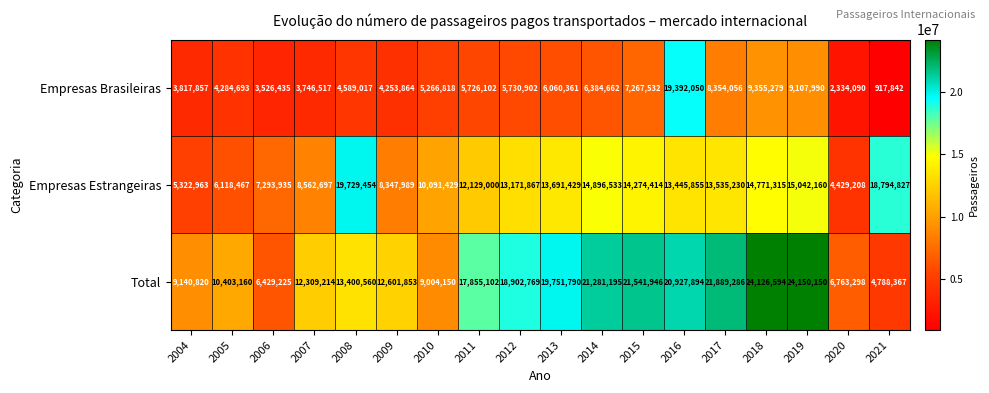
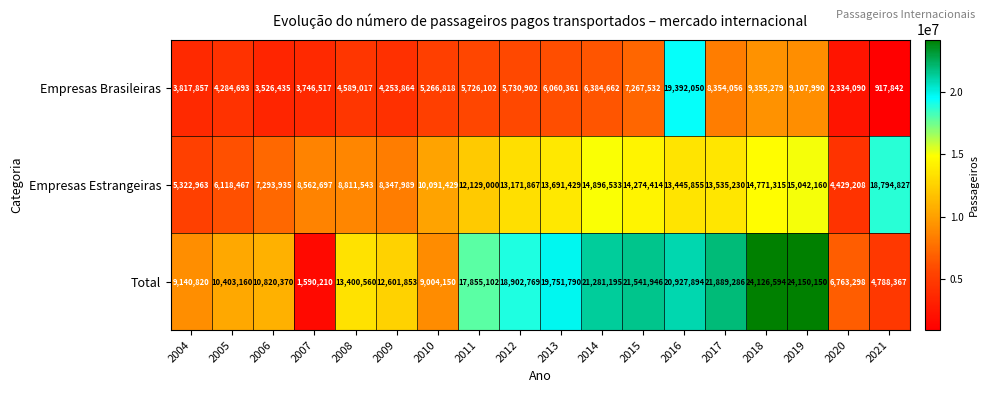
Empresas Estrangeiras, 2008: 19,729,454 -> 8,811,543
Total, 2006: 6,429,225 -> 10,820,370
Total, 2007: 12,309,214 -> 1,590,210
